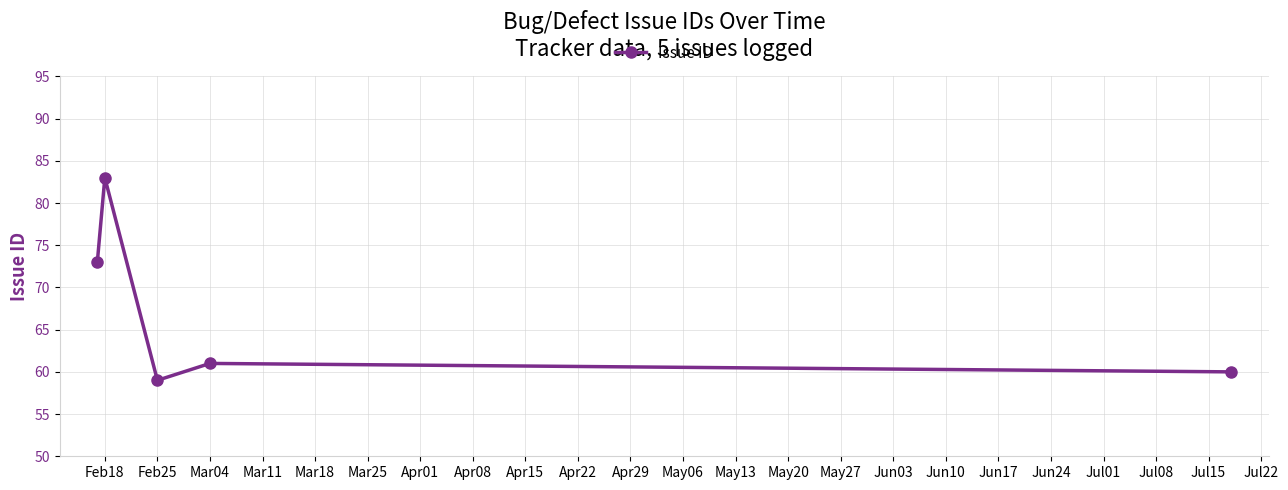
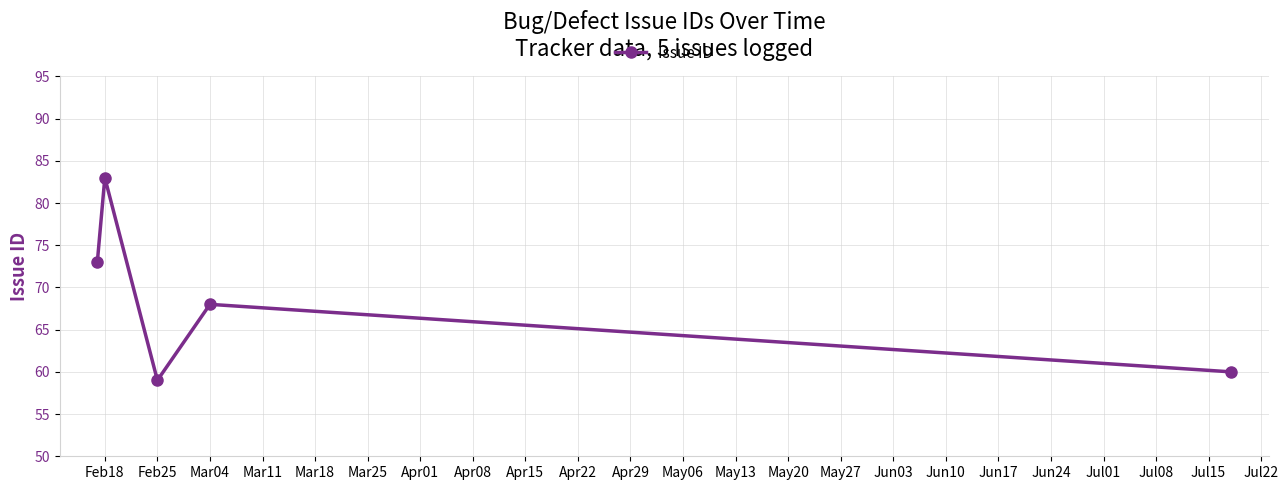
Mar04: 61 -> 68
